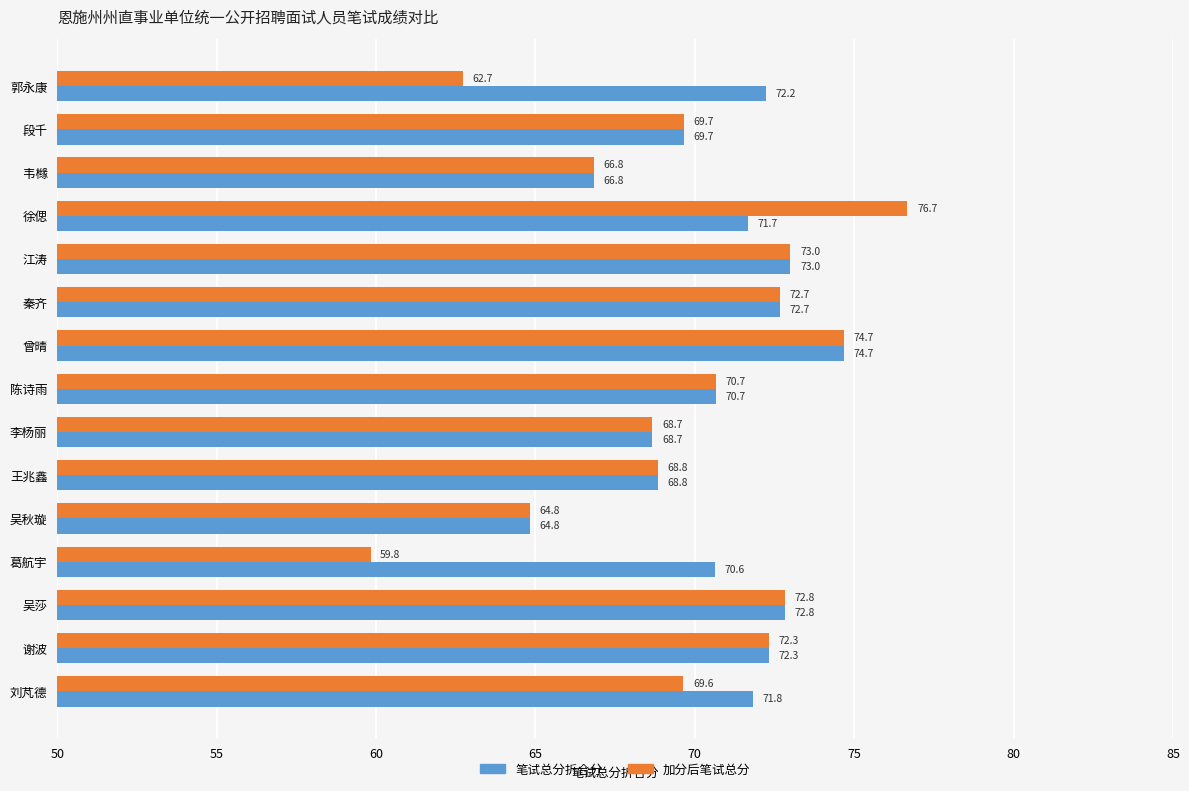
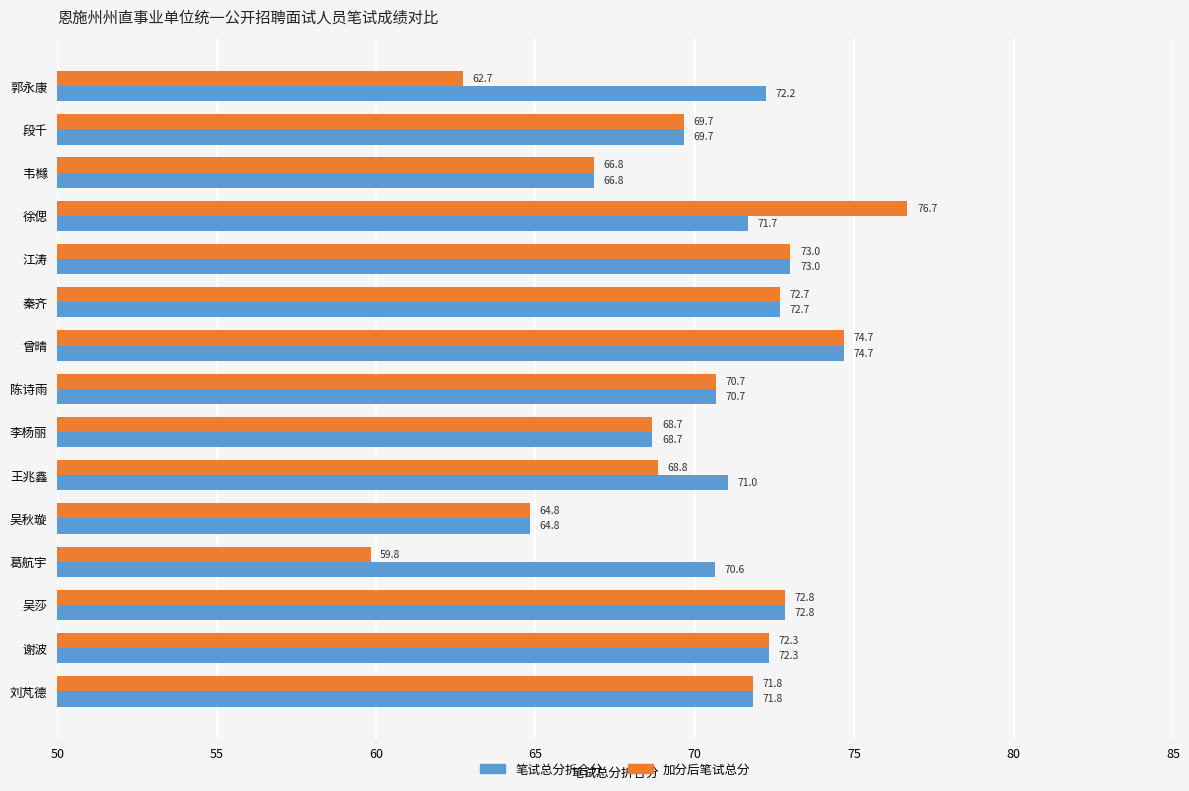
笔试总分折合分, 王兆鑫: 68.8 -> 71.0
加分后笔试总分, 刘芃德: 69.6 -> 71.8
